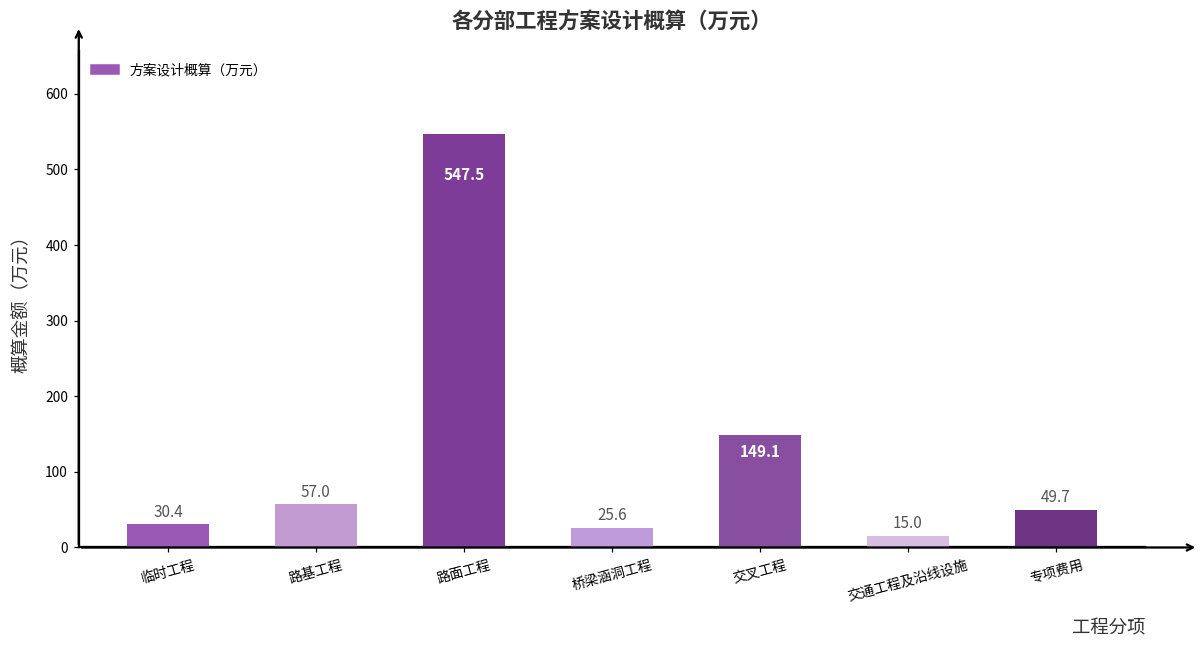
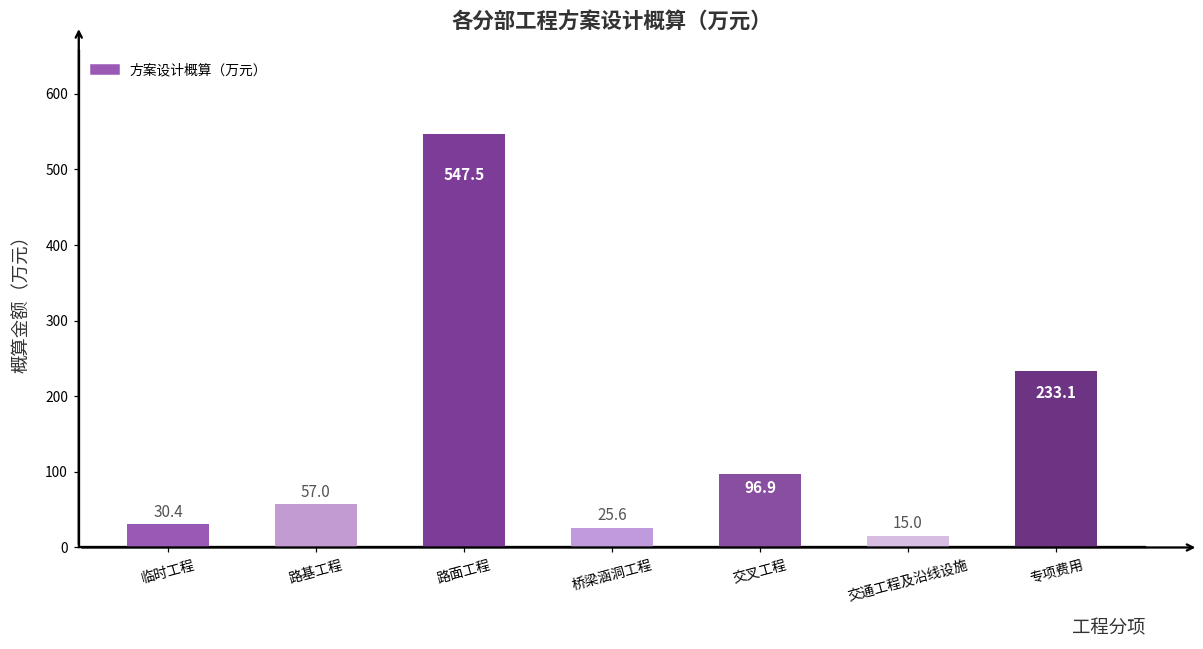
交叉工程: 149.1 -> 96.9
专项费用: 49.7 -> 233.1
